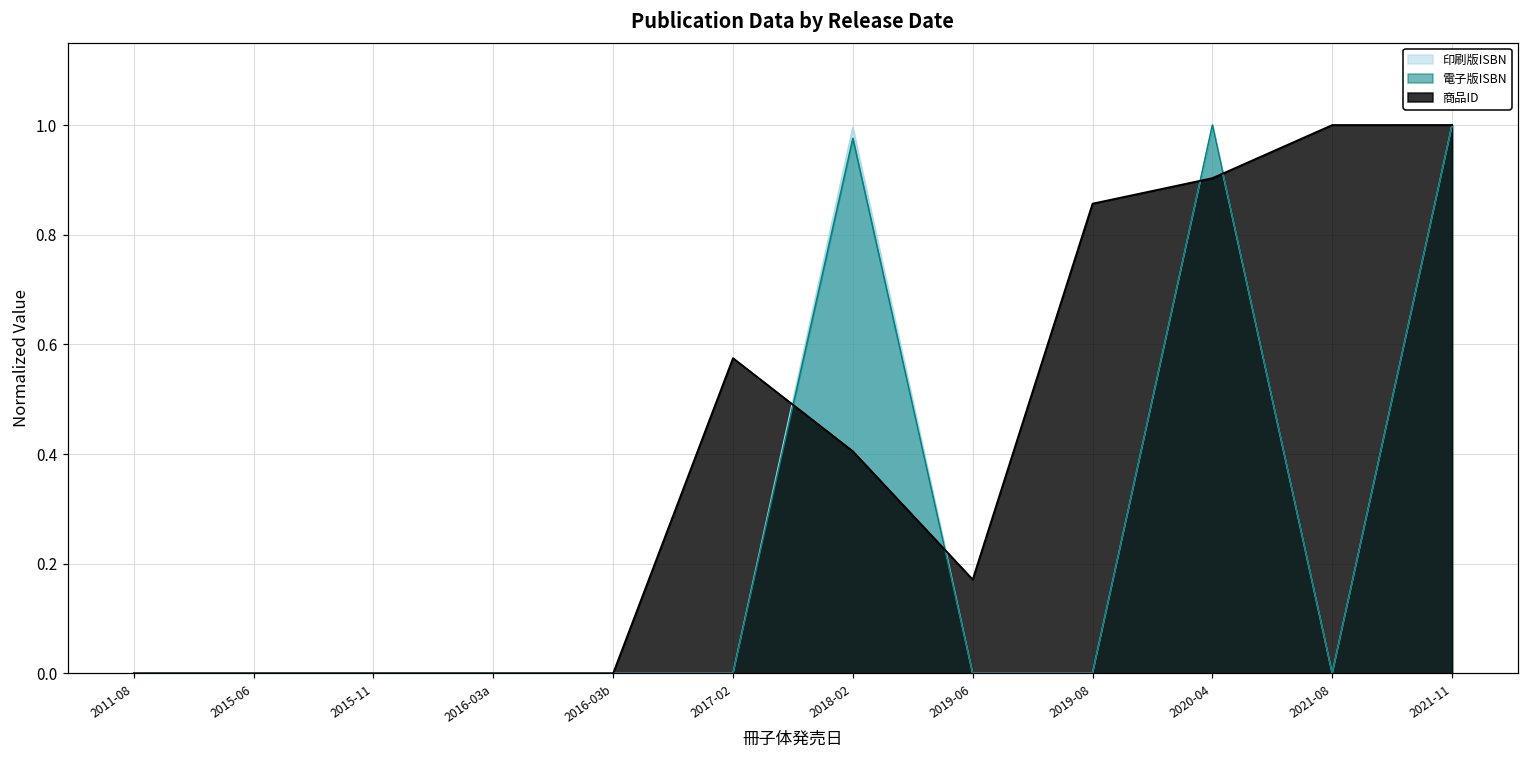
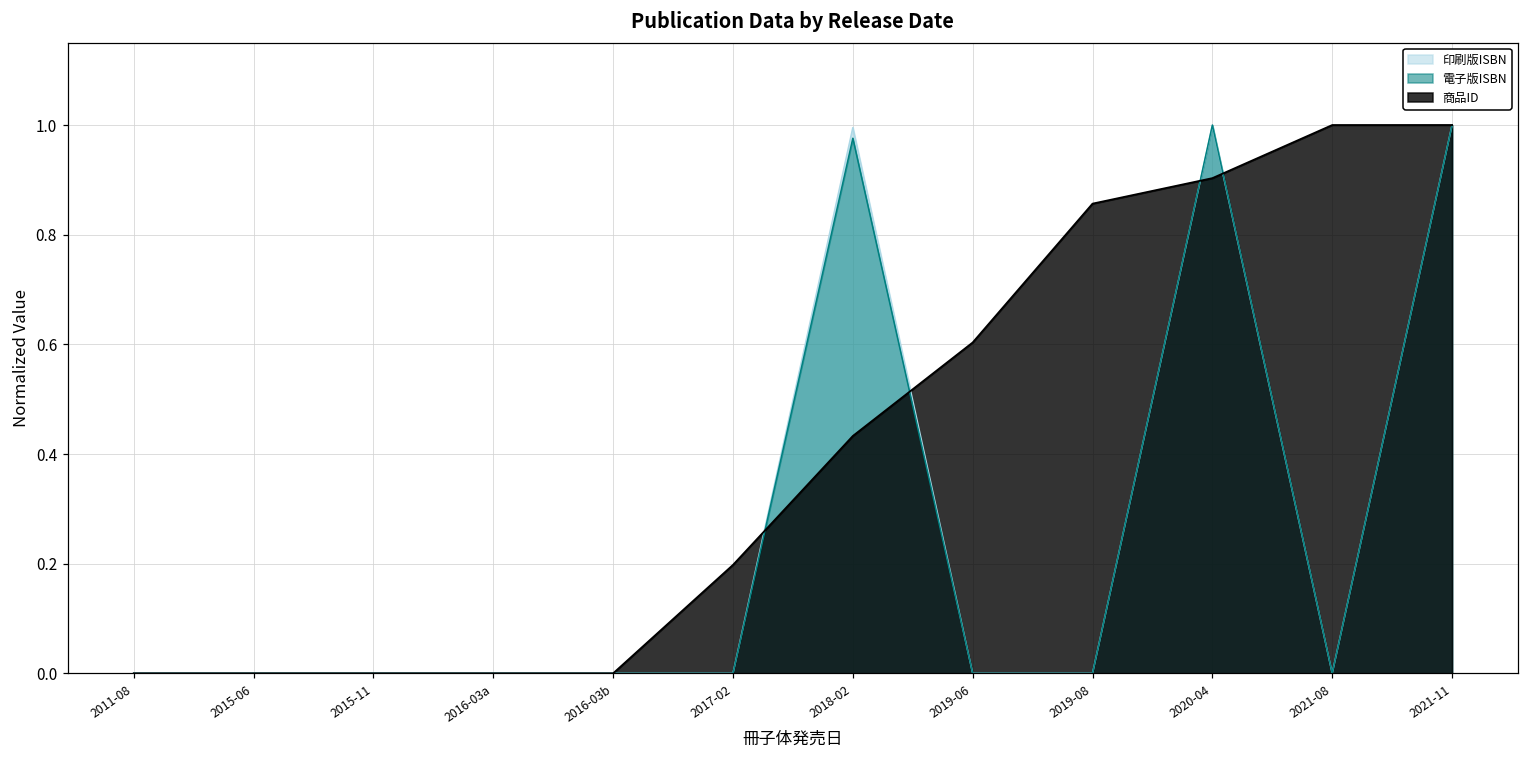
商品ID, 2017-02: 0.57 -> 0.20
商品ID, 2018-02: 0.41 -> 0.43
商品ID, 2019-06: 0.17 -> 0.60
